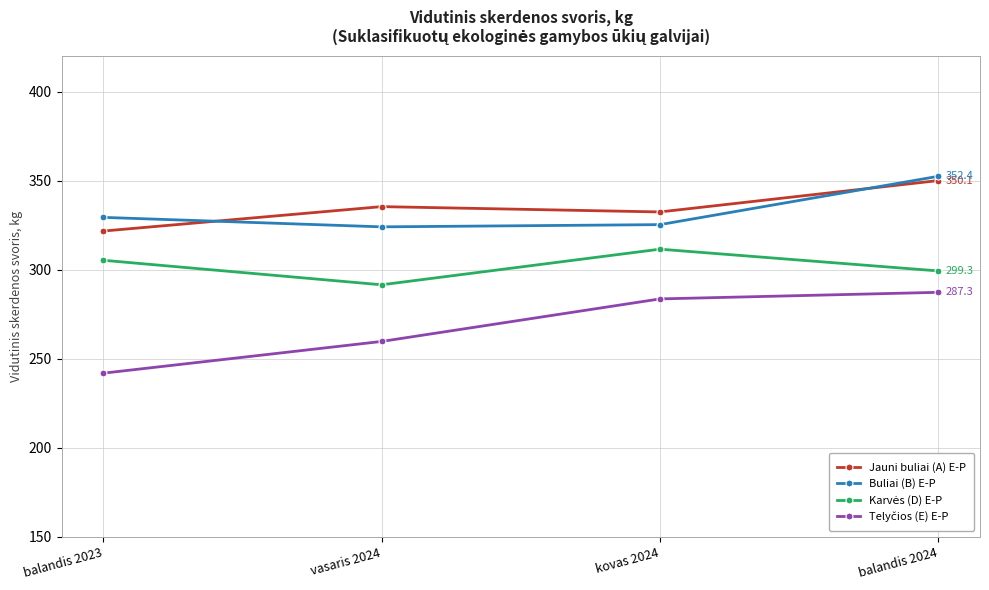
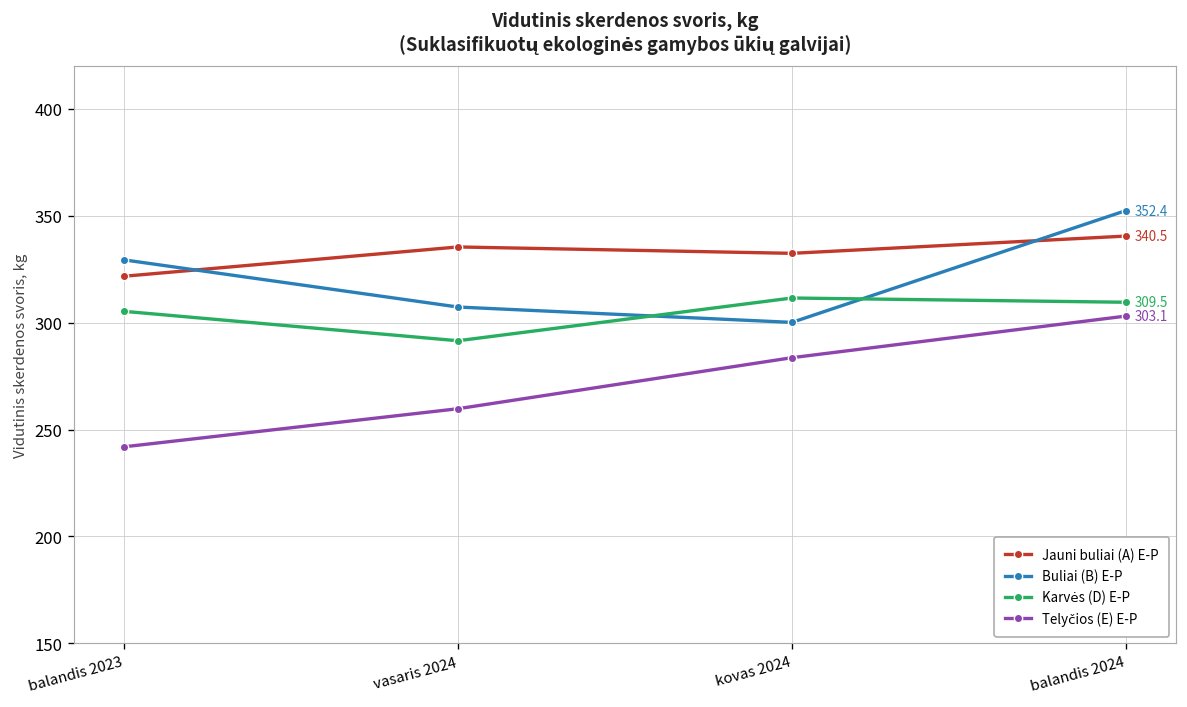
Buliai (B) E-P, vasaris 2024: 324 -> 307
Buliai (B) E-P, kovas 2024: 325 -> 300
Jauni buliai (A) E-P, balandis 2024: 350.1 -> 340.5
Karvės (D) E-P, balandis 2024: 299.3 -> 309.5
Telyčios (E) E-P, balandis 2024: 287.3 -> 303.1
